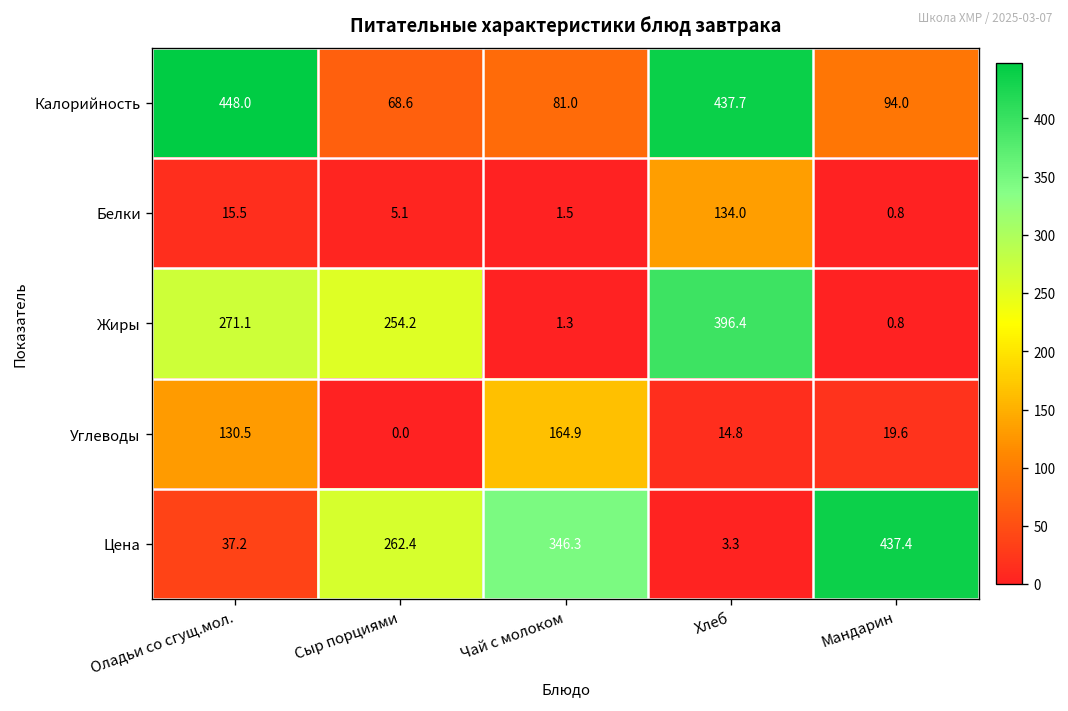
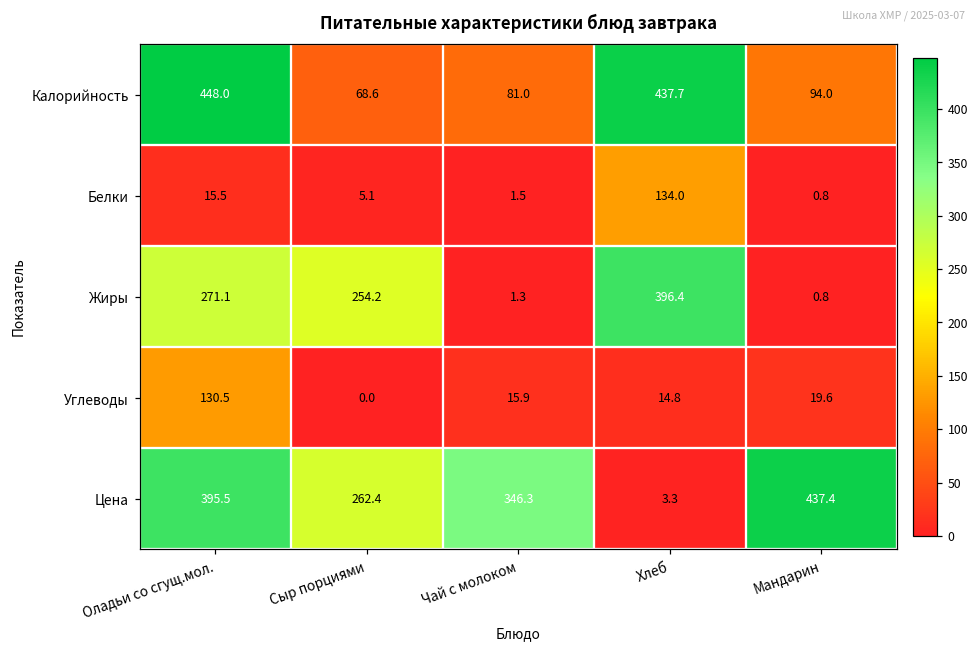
Углеводы, Чай с молоком: 164.9 -> 15.9
Цена, Оладьи со сгущ.мол.: 37.2 -> 395.5
